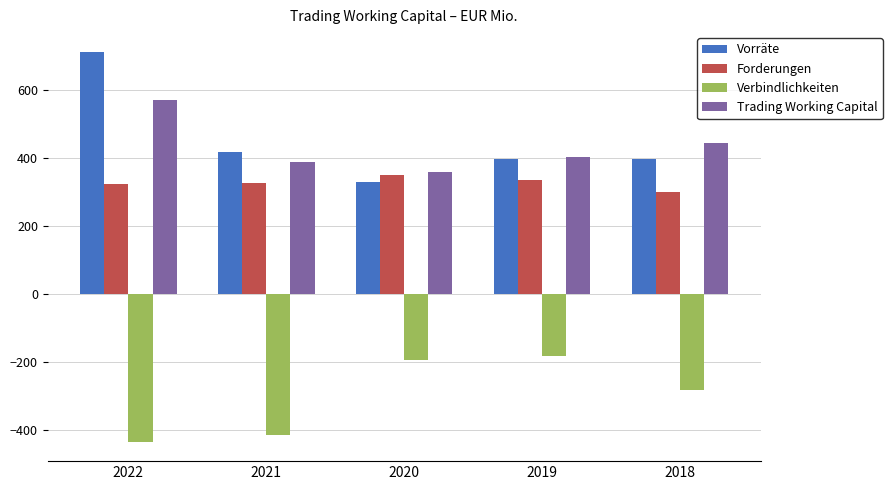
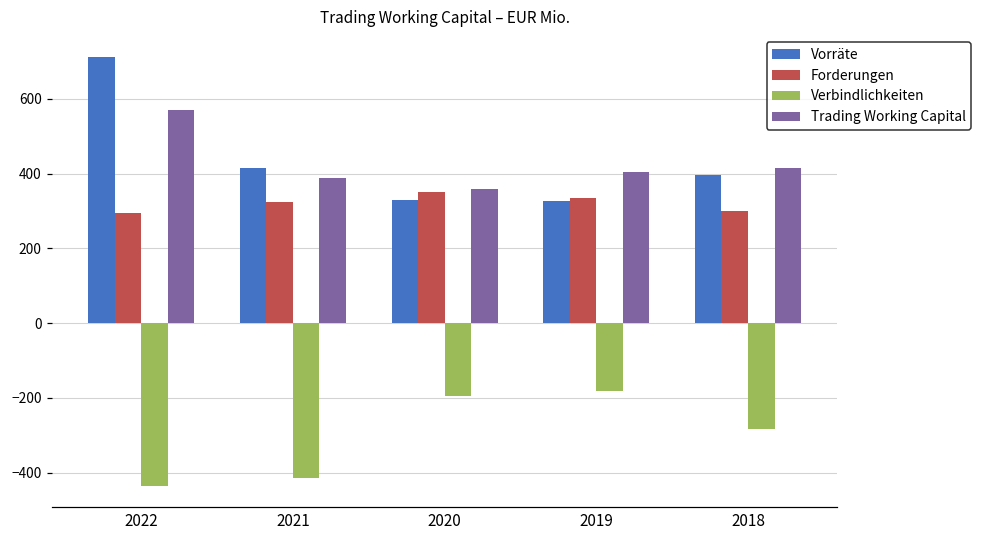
Forderungen, 2022: 320 -> 290
Vorräte, 2019: 400 -> 330
Trading Working Capital, 2018: 440 -> 410
